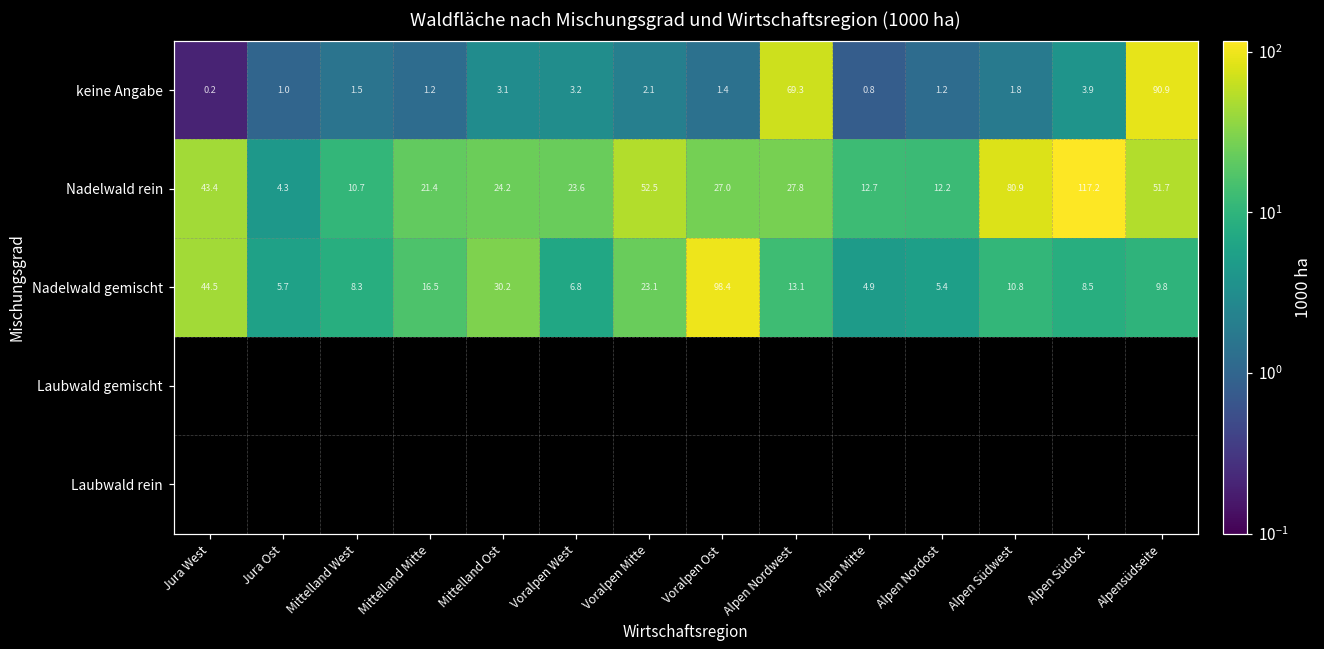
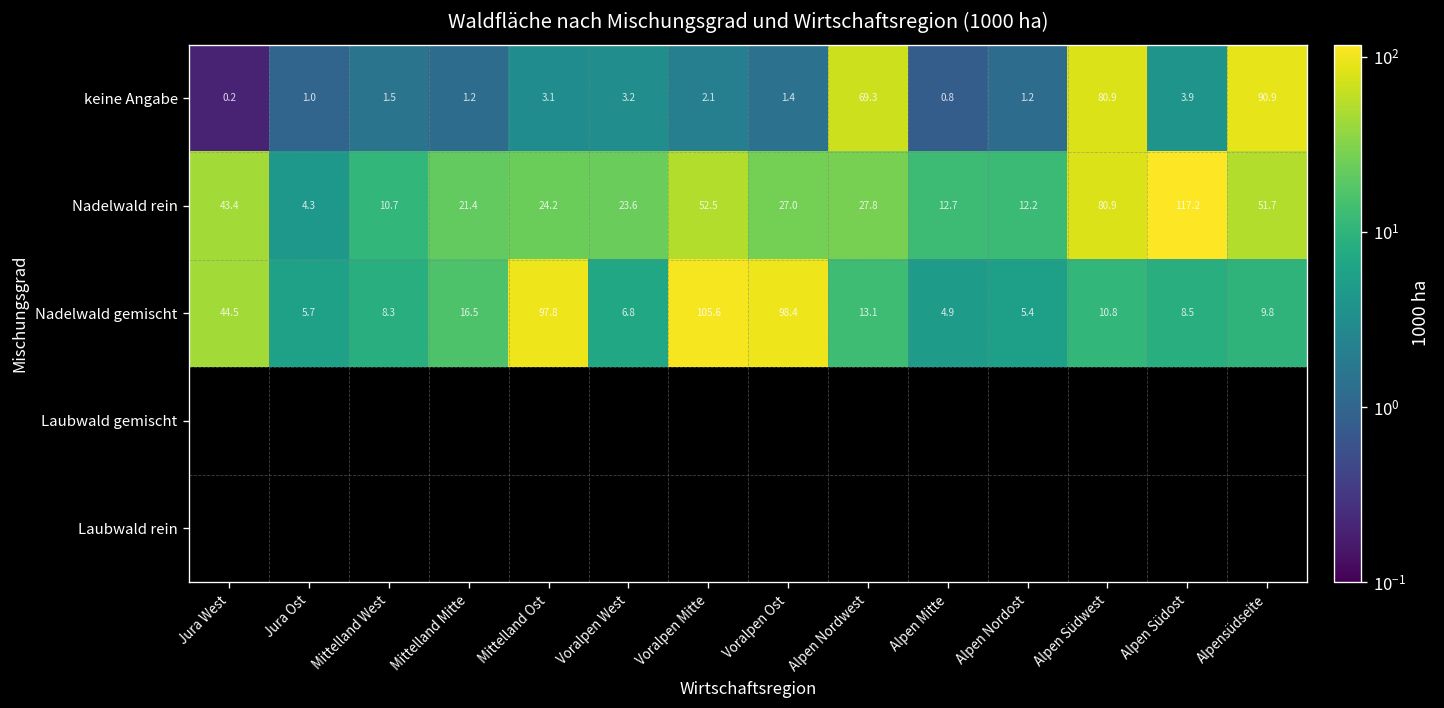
keine Angabe, Alpen Südwest: 1.8 -> 80.9
Nadelwald gemischt, Mittelland Ost: 30.2 -> 97.8
Nadelwald gemischt, Voralpen Mitte: 23.1 -> 105.6
